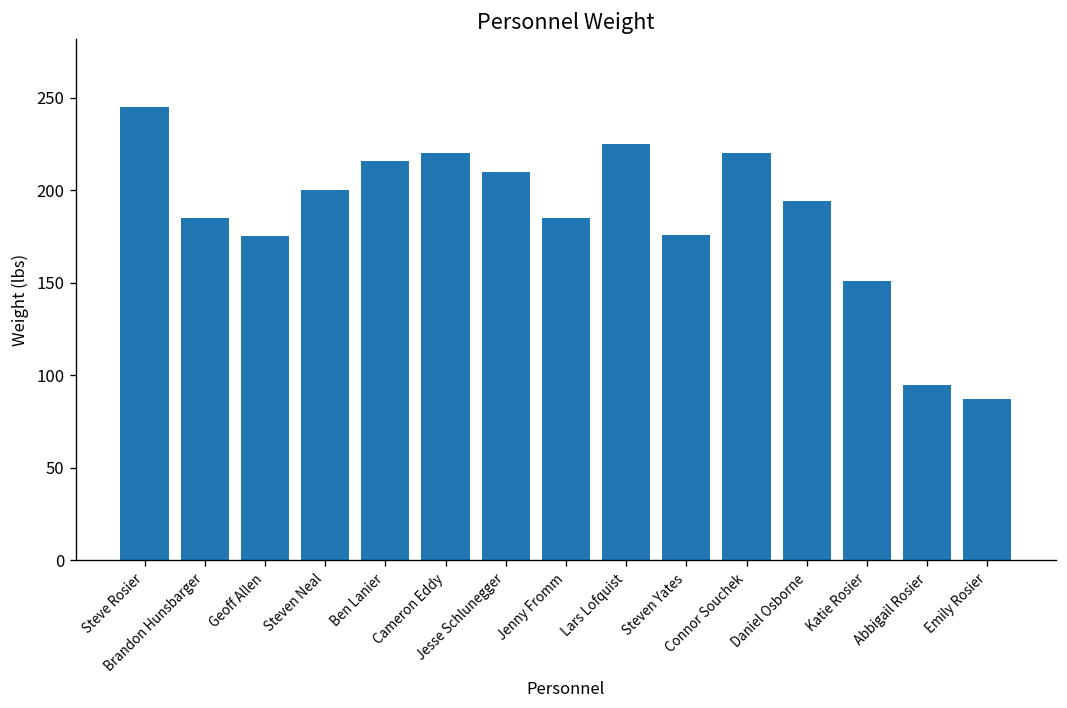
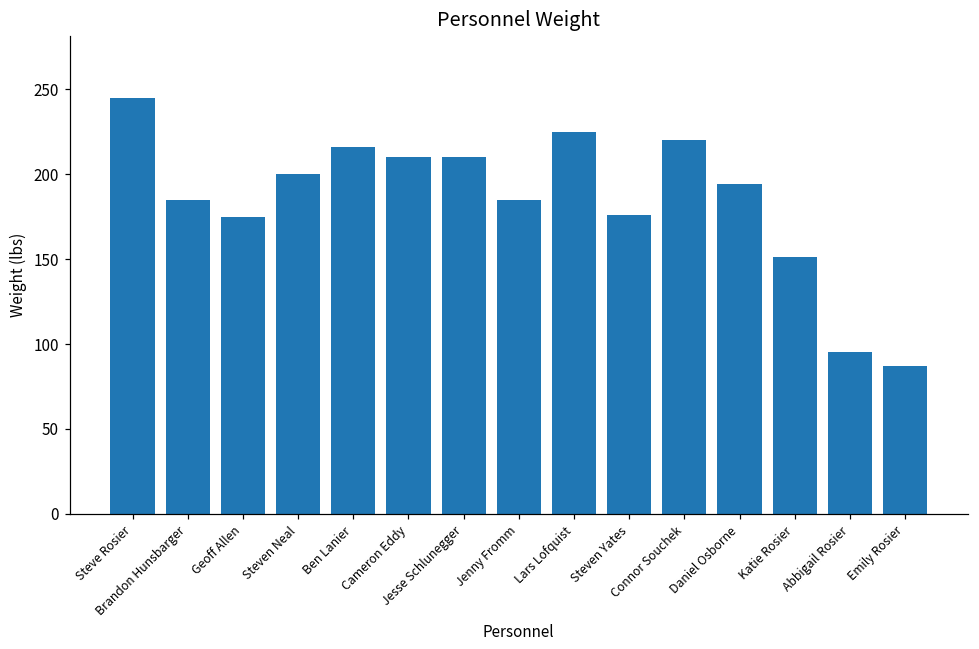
Cameron Eddy: 220 -> 210
